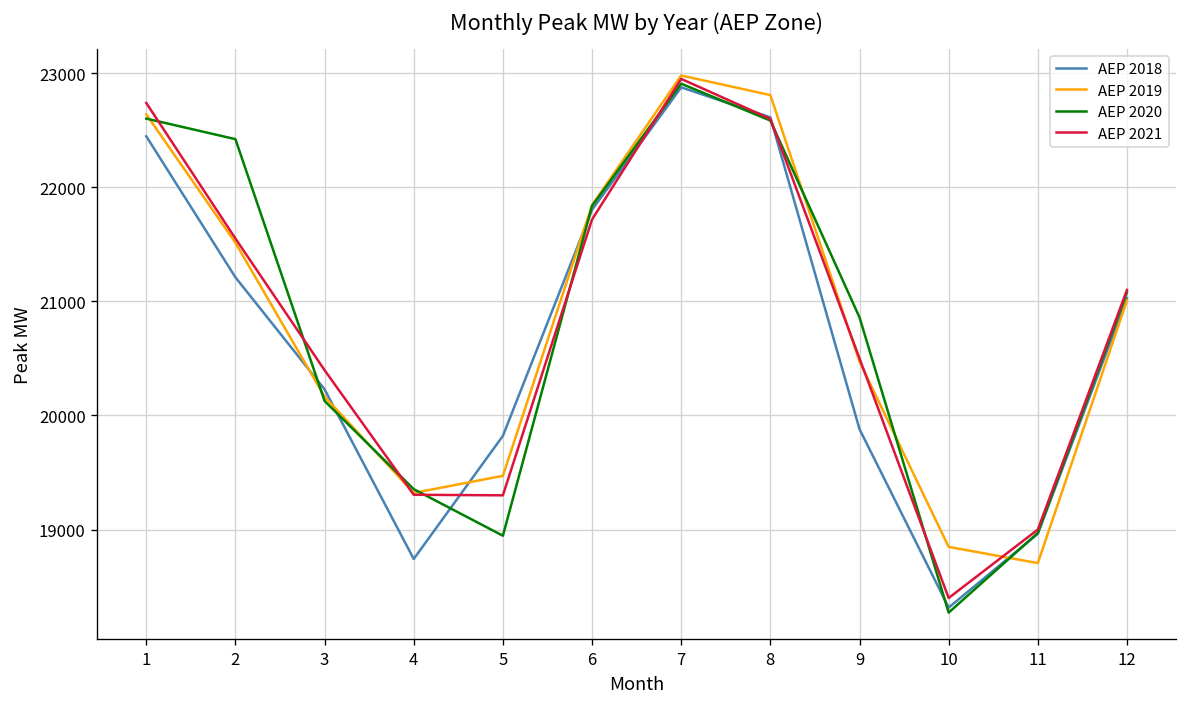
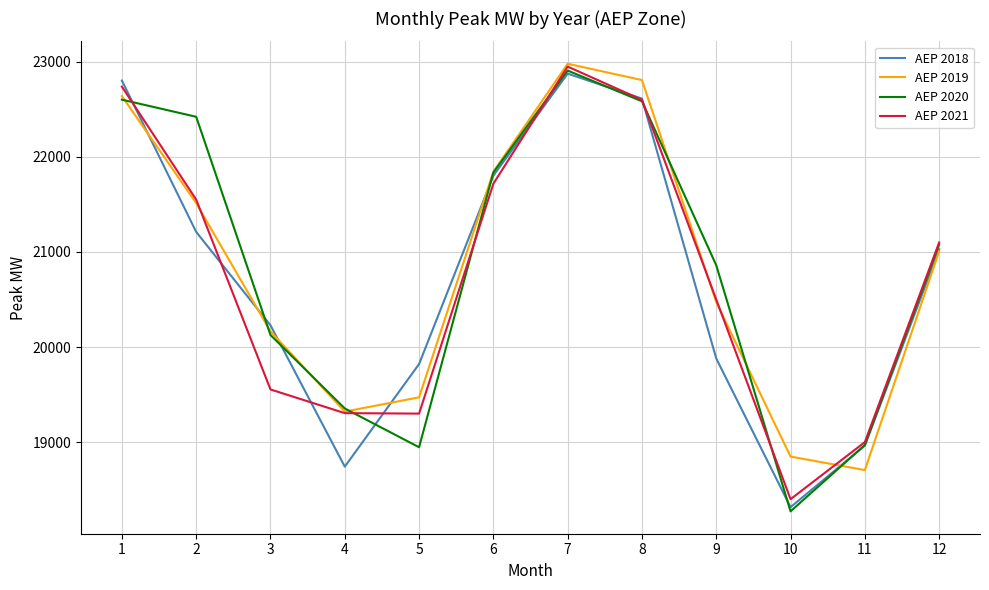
AEP 2018, 1: 22400 -> 22800
AEP 2021, 3: 20400 -> 19600
